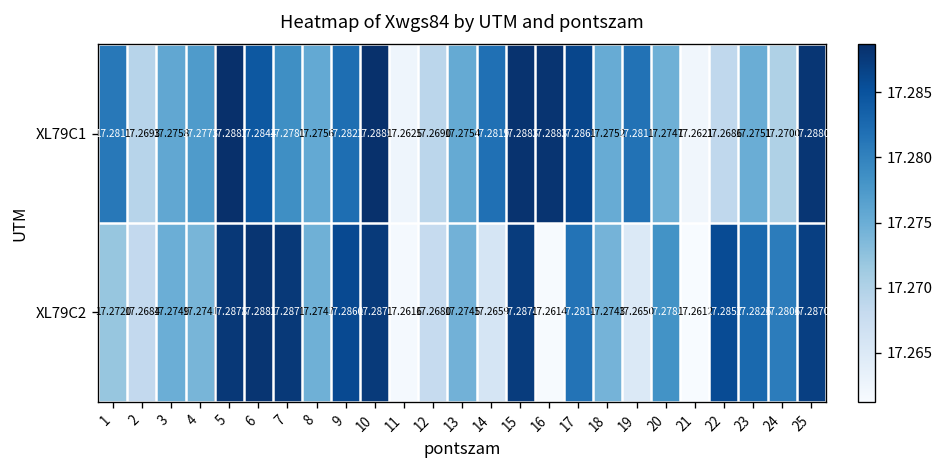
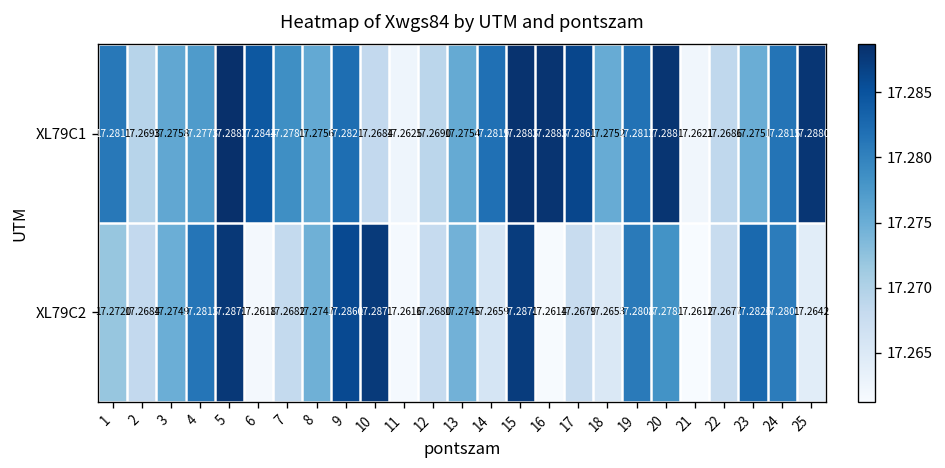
XL79C1, 10: 17.2885 -> 17.2684
XL79C1, 20: 17.2747 -> 17.2881
XL79C1, 24: 17.2700 -> 17.2815
XL79C2, 4: 17.2741 -> 17.2813
XL79C2, 6: 17.2881 -> 17.2618
XL79C2, 7: 17.2877 -> 17.2682
XL79C2, 17: 17.2815 -> 17.2679
XL79C2, 18: 17.2743 -> 17.2653
XL79C2, 19: 17.2650 -> 17.2808
XL79C2, 22: 17.2857 -> 17.2677
XL79C2, 25: 17.2870 -> 17.2642
